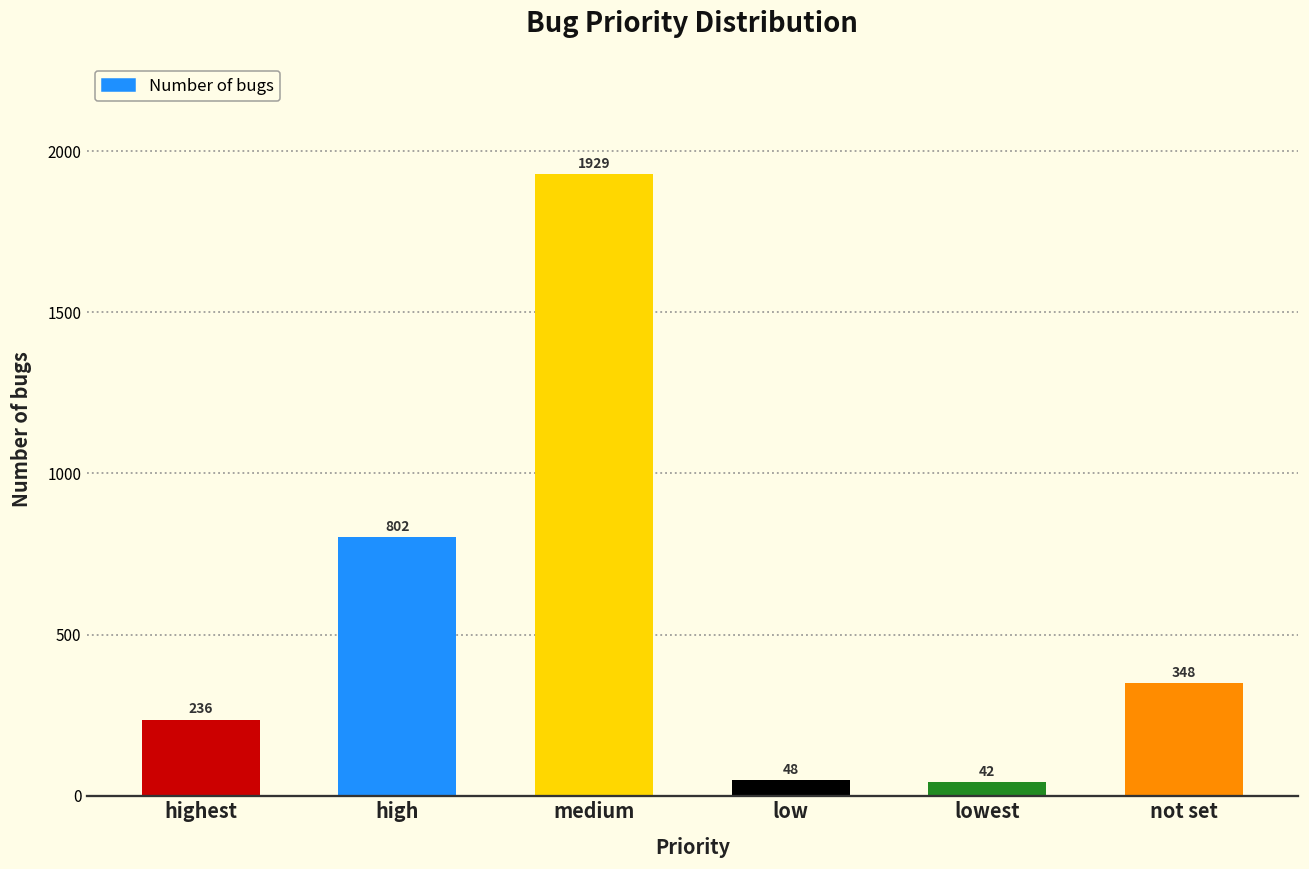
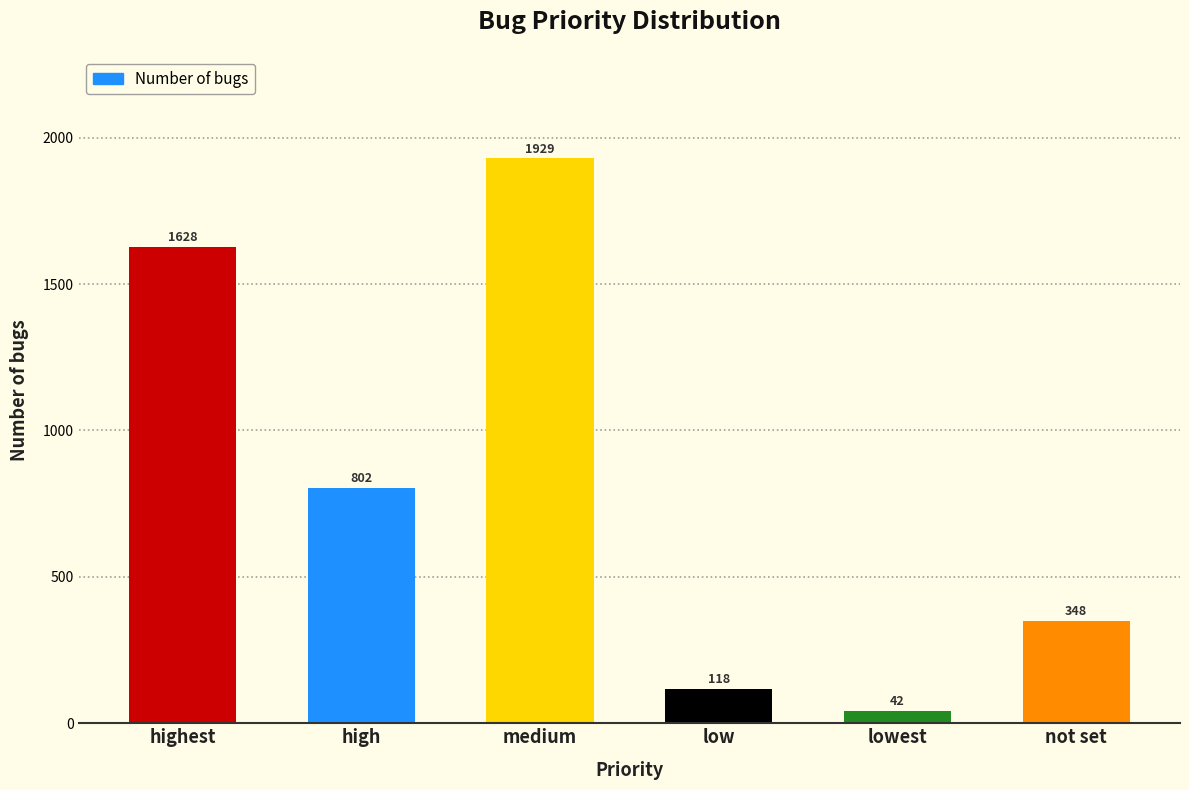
highest: 236 -> 1628
low: 48 -> 118
